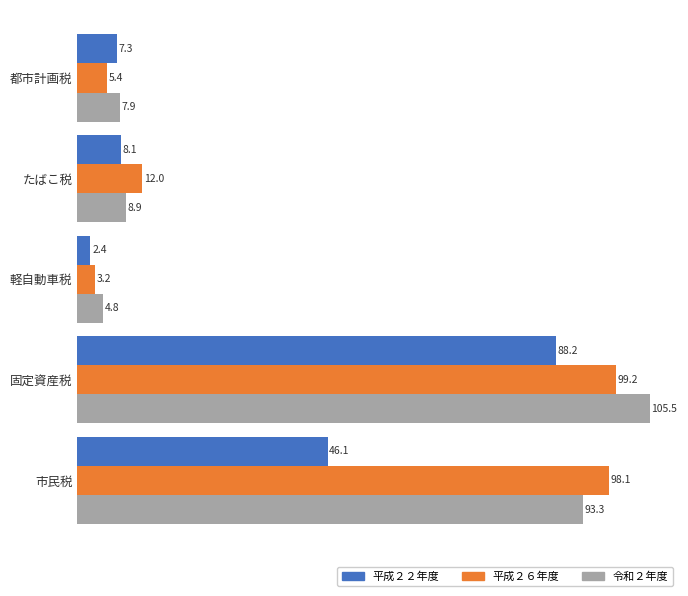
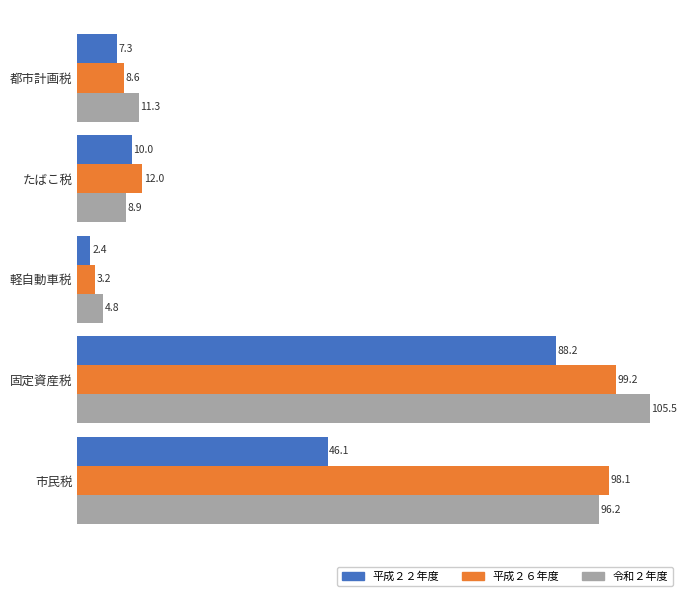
平成２６年度, 都市計画税: 5.4 -> 8.6
令和２年度, 都市計画税: 7.9 -> 11.3
平成２２年度, たばこ税: 8.1 -> 10.0
令和２年度, 市民税: 93.3 -> 96.2
